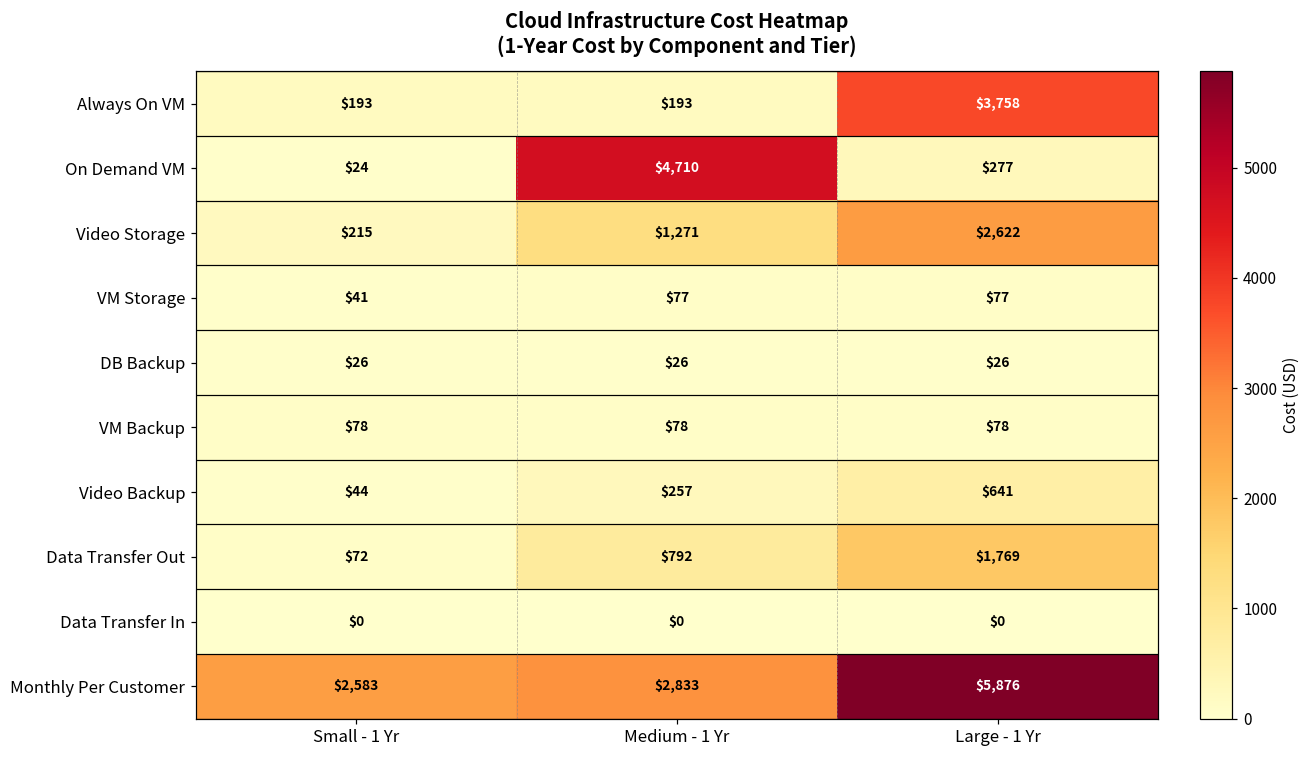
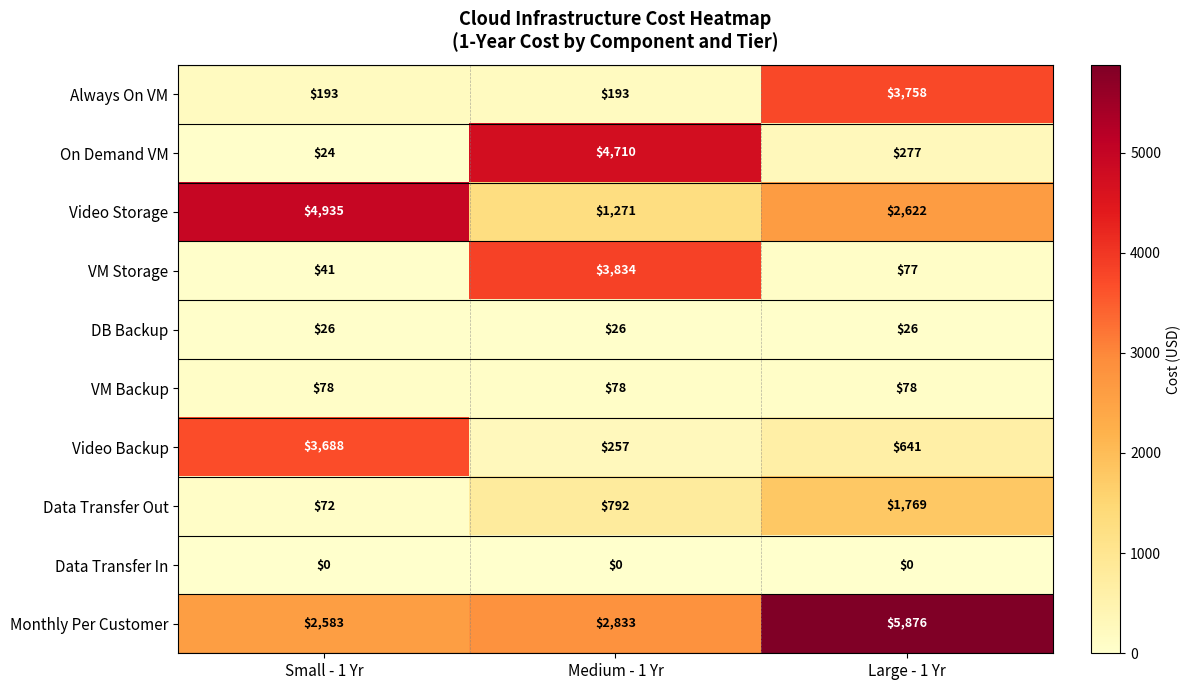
Video Storage, Small - 1 Yr: $215 -> $4,935
VM Storage, Medium - 1 Yr: $77 -> $3,834
Video Backup, Small - 1 Yr: $44 -> $3,688
